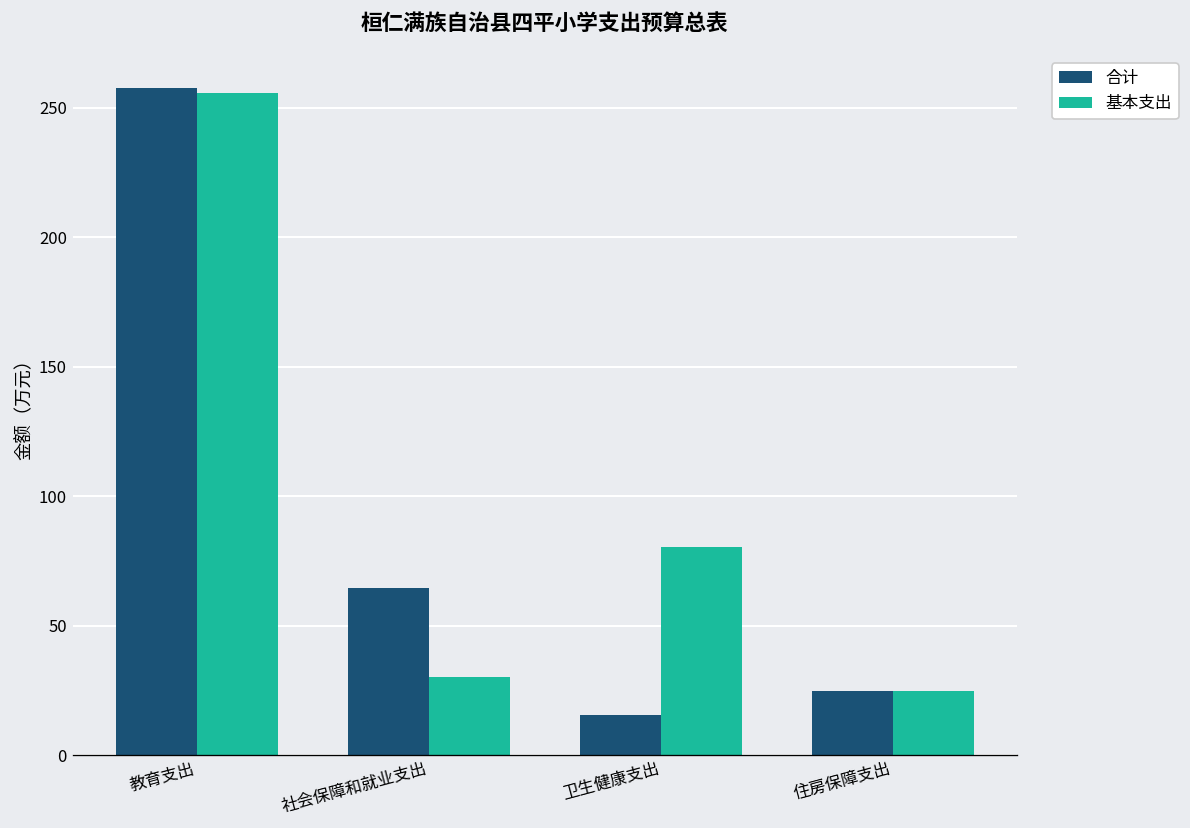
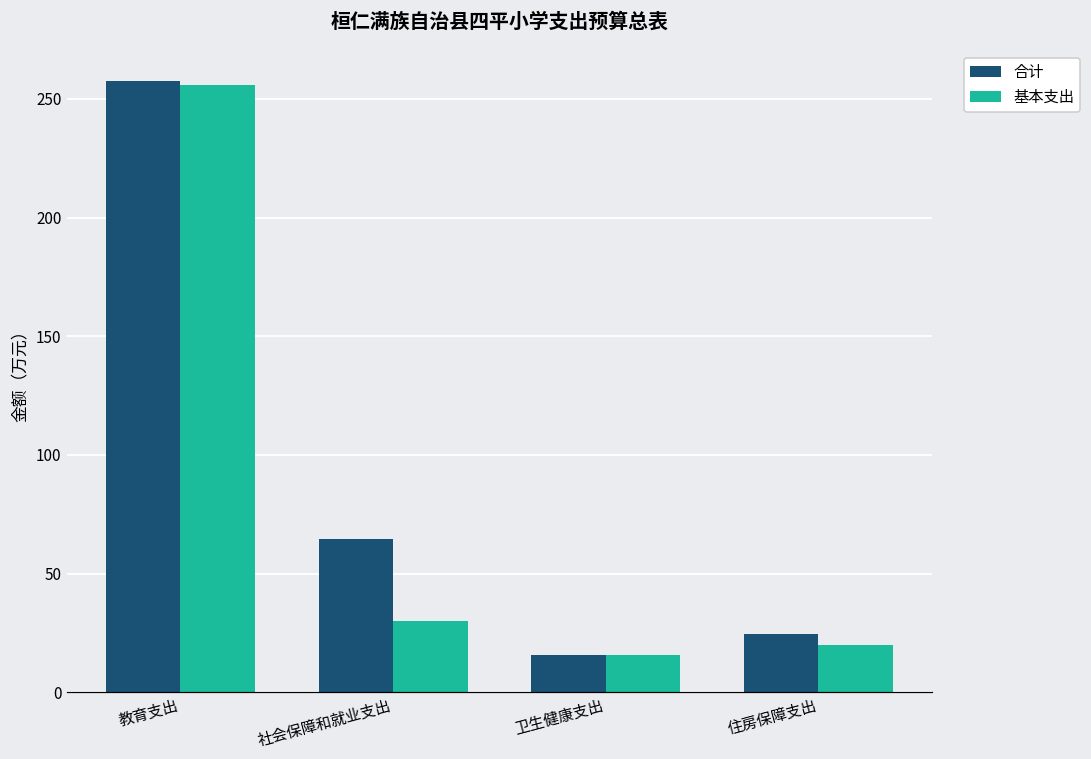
基本支出, 卫生健康支出: 81 -> 16
基本支出, 住房保障支出: 25 -> 20
